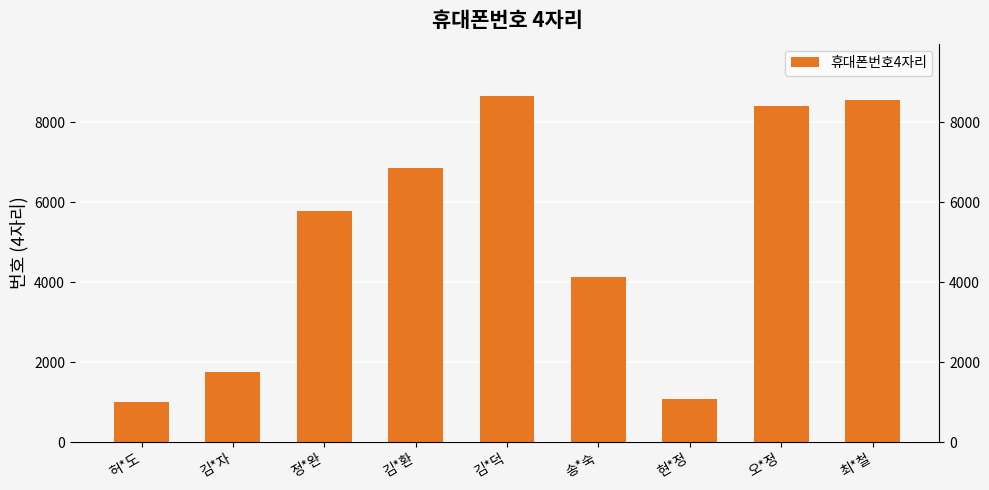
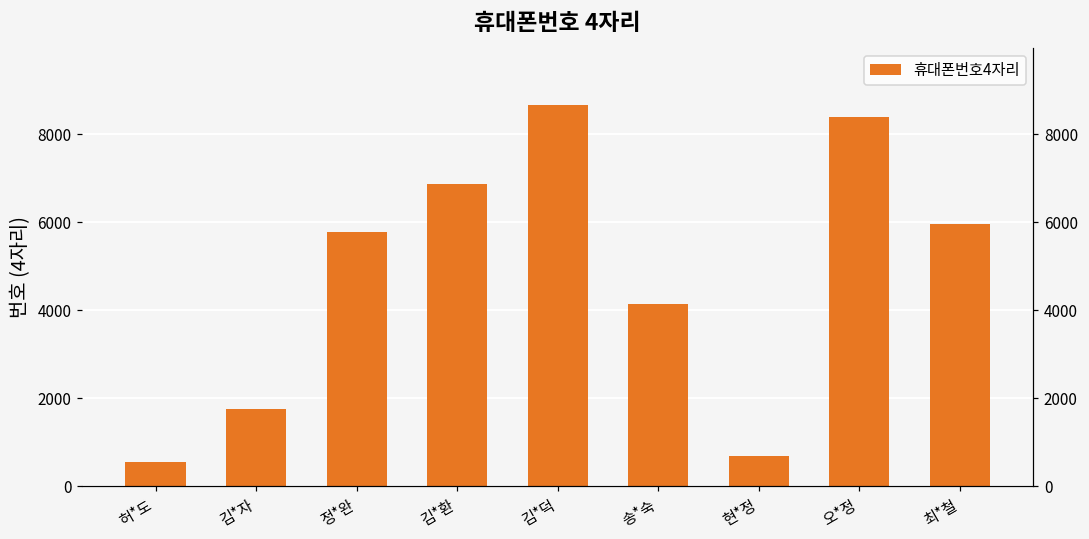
허*도: 1000 -> 600
현*정: 1100 -> 700
최*철: 8500 -> 6000
